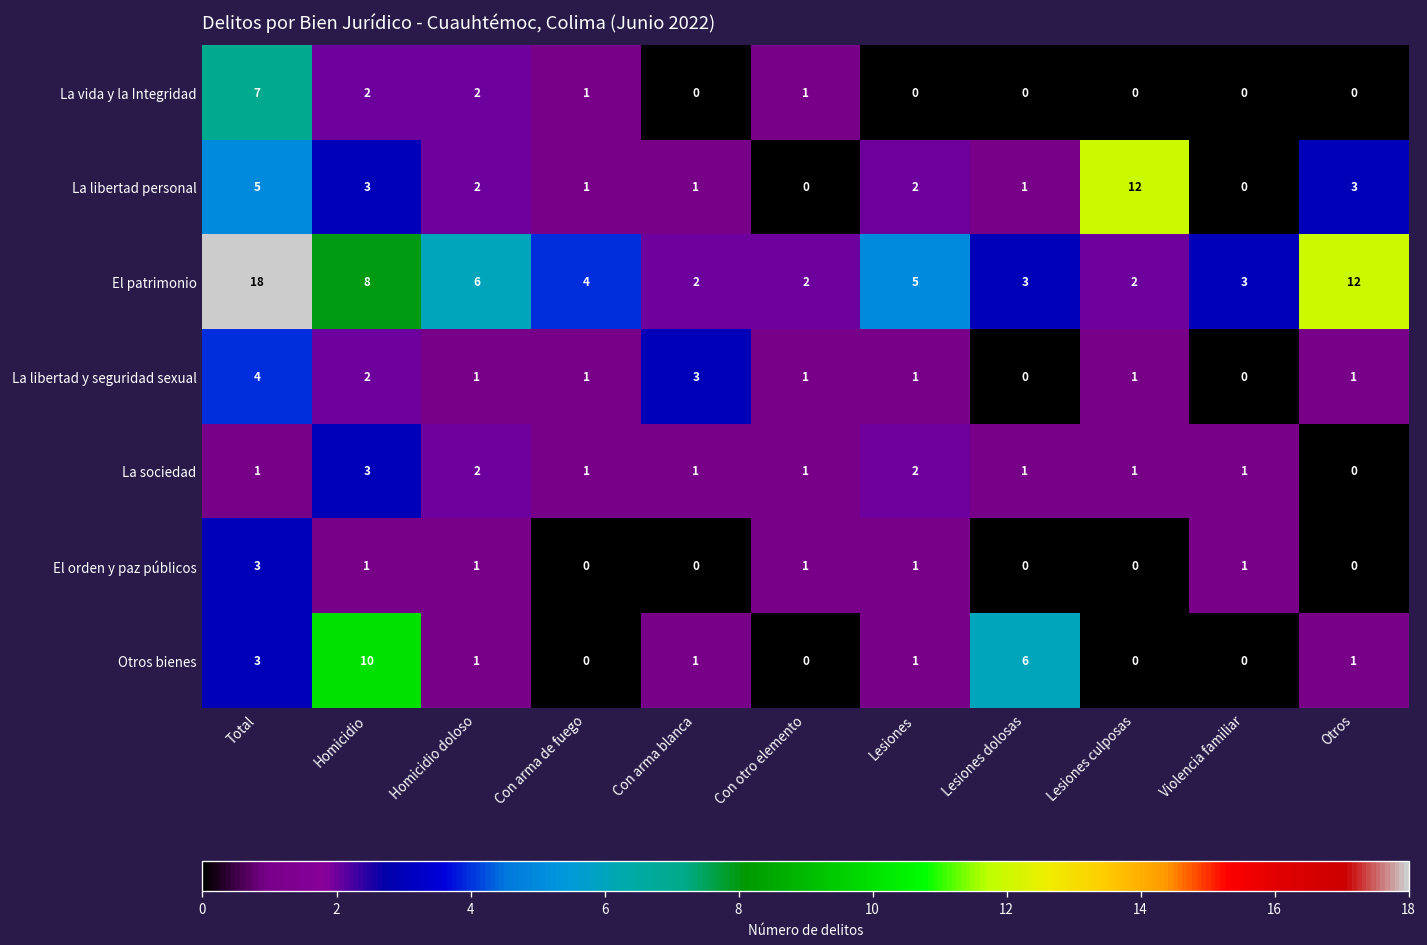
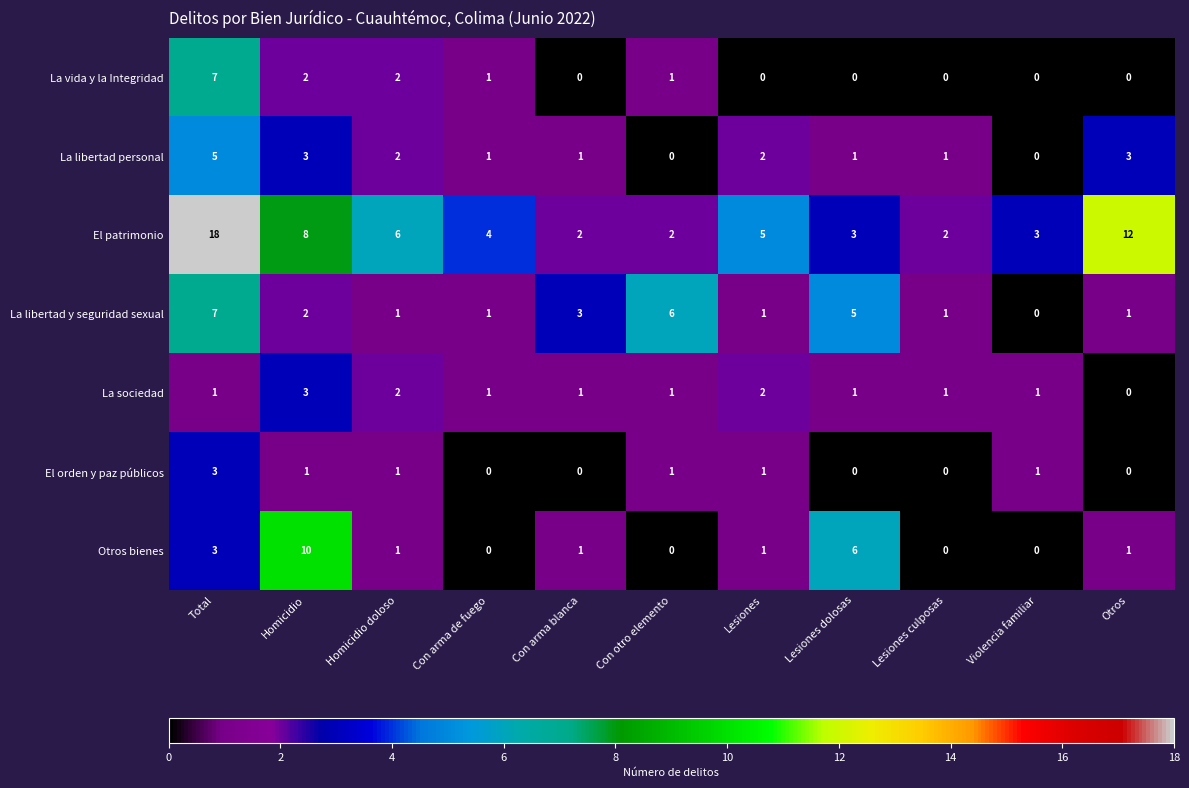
La libertad personal, Lesiones culposas: 12 -> 1
La libertad y seguridad sexual, Total: 4 -> 7
La libertad y seguridad sexual, Con otro elemento: 1 -> 6
La libertad y seguridad sexual, Lesiones dolosas: 0 -> 5
